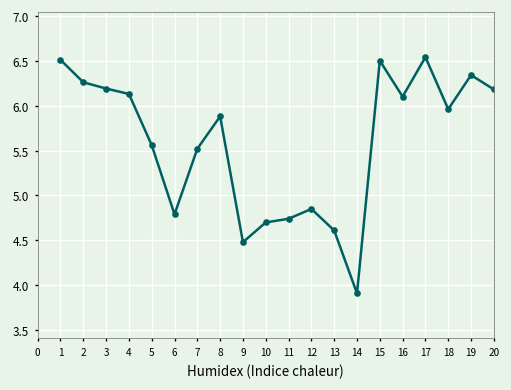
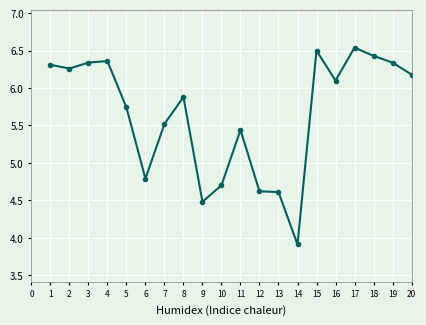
1: 6.5 -> 6.3
3: 6.2 -> 6.3
4: 6.1 -> 6.4
5: 5.6 -> 5.7
11: 4.7 -> 5.4
12: 4.9 -> 4.6
18: 6.0 -> 6.4
